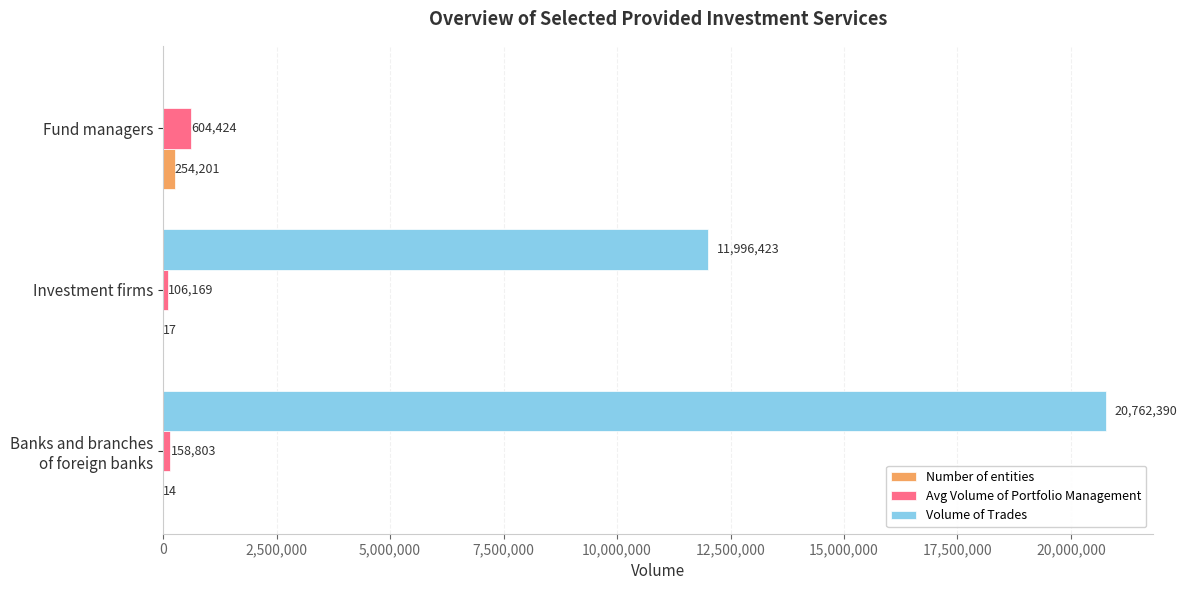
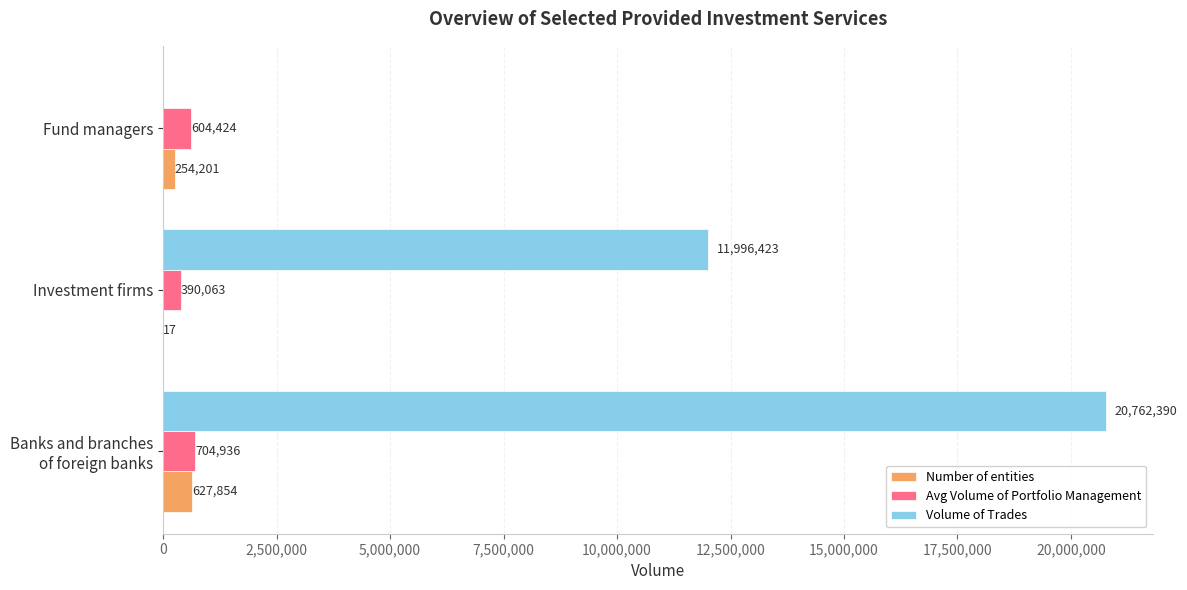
Avg Volume of Portfolio Management, Investment firms: 106,169 -> 390,063
Avg Volume of Portfolio Management, Banks and branches of foreign banks: 158,803 -> 704,936
Number of entities, Banks and branches of foreign banks: 14 -> 627,854
